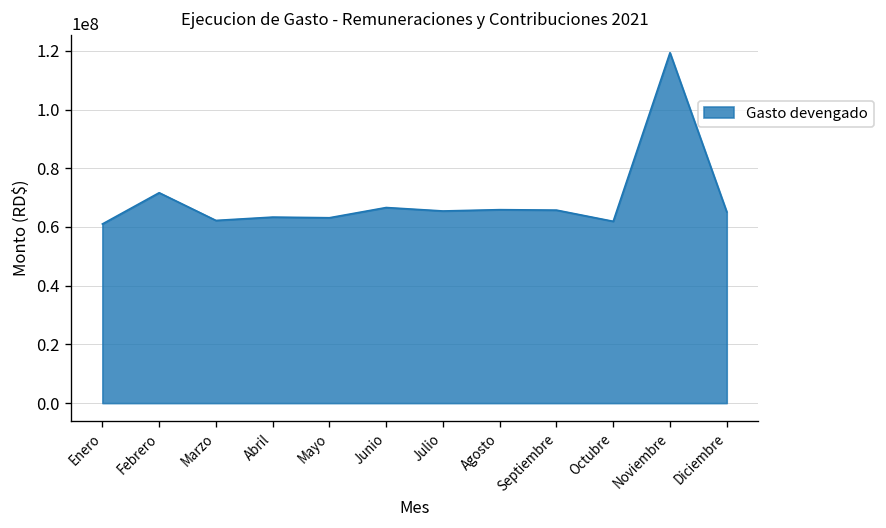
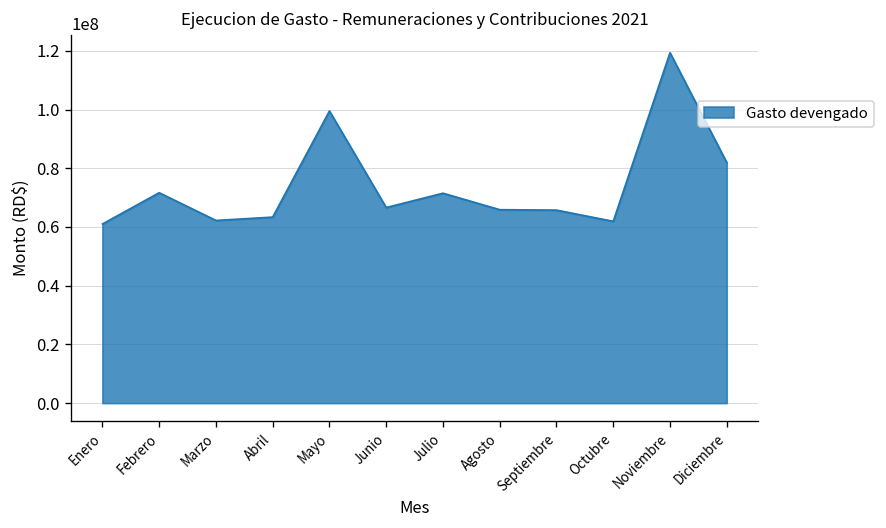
Mayo: 63000000 -> 100000000
Julio: 65000000 -> 72000000
Diciembre: 65000000 -> 82000000
